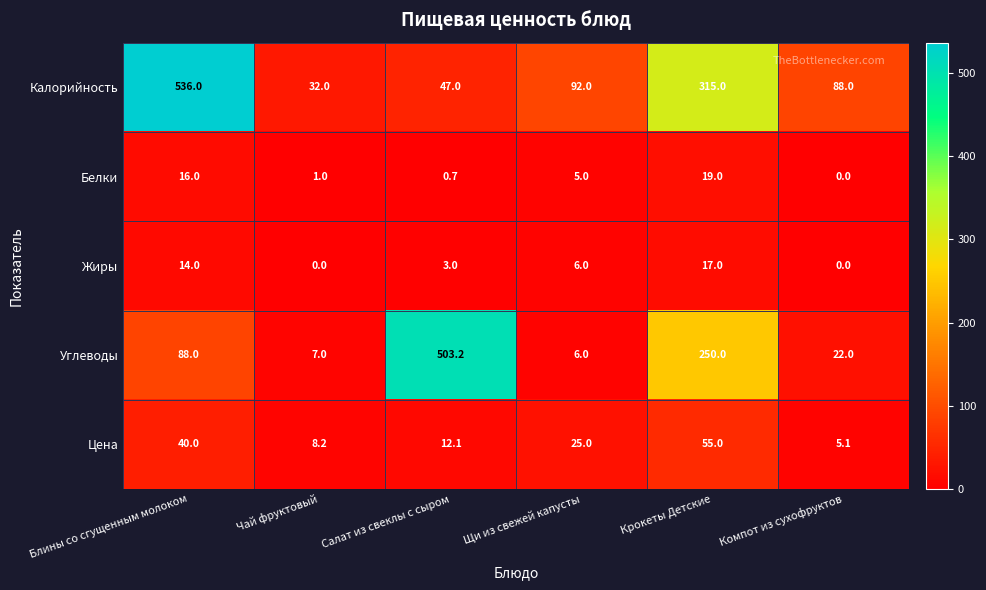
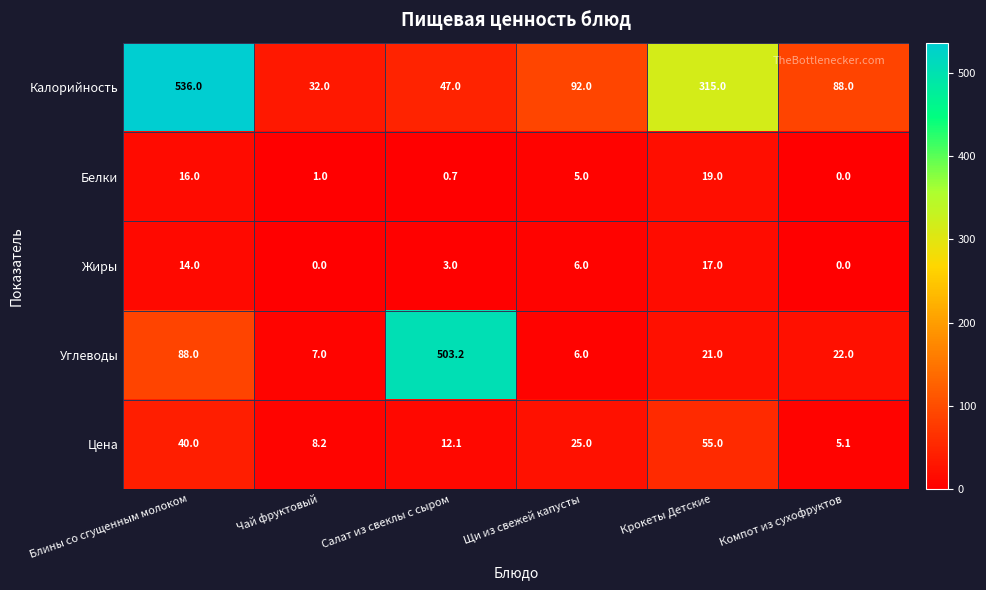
Углеводы, Крокеты Детские: 250.0 -> 21.0
